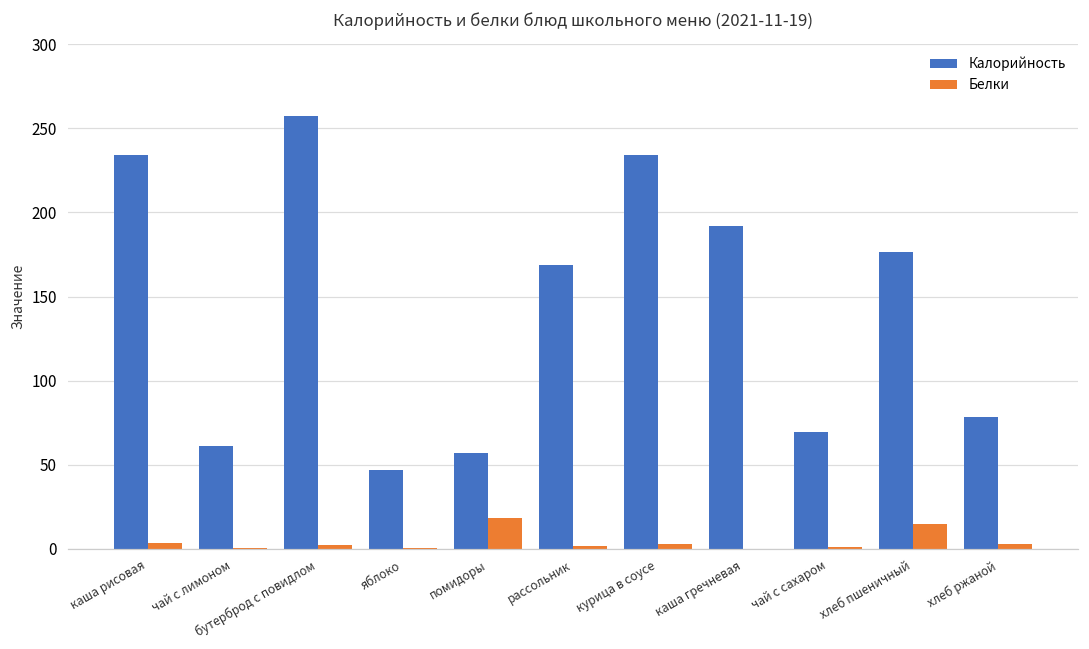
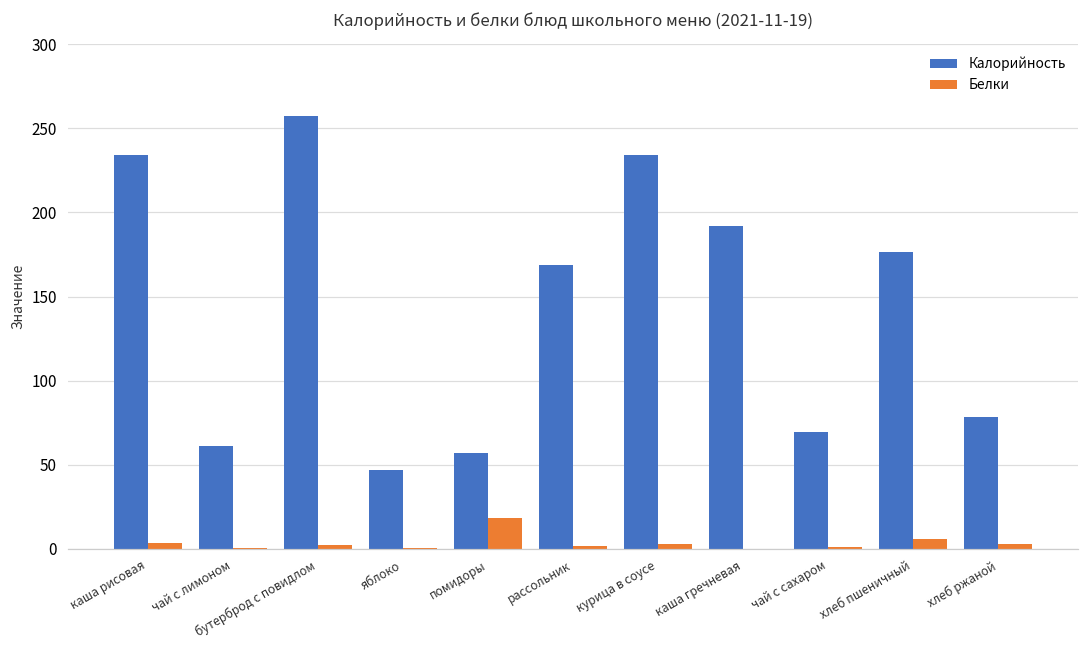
Белки, хлеб пшеничный: 15 -> 6
